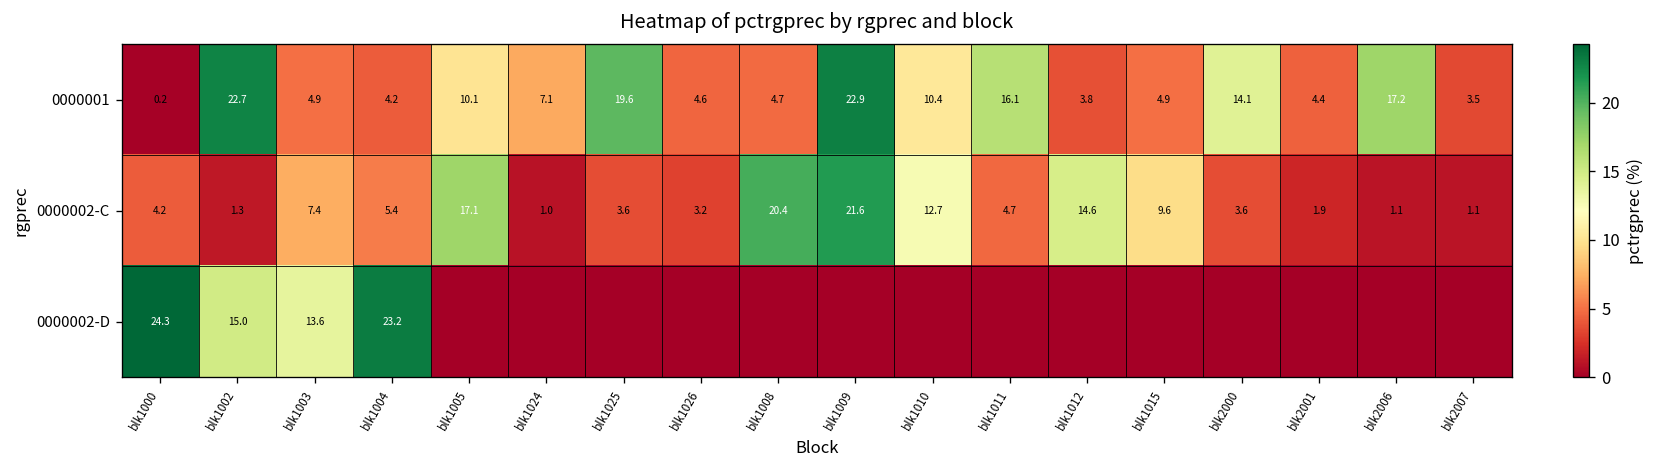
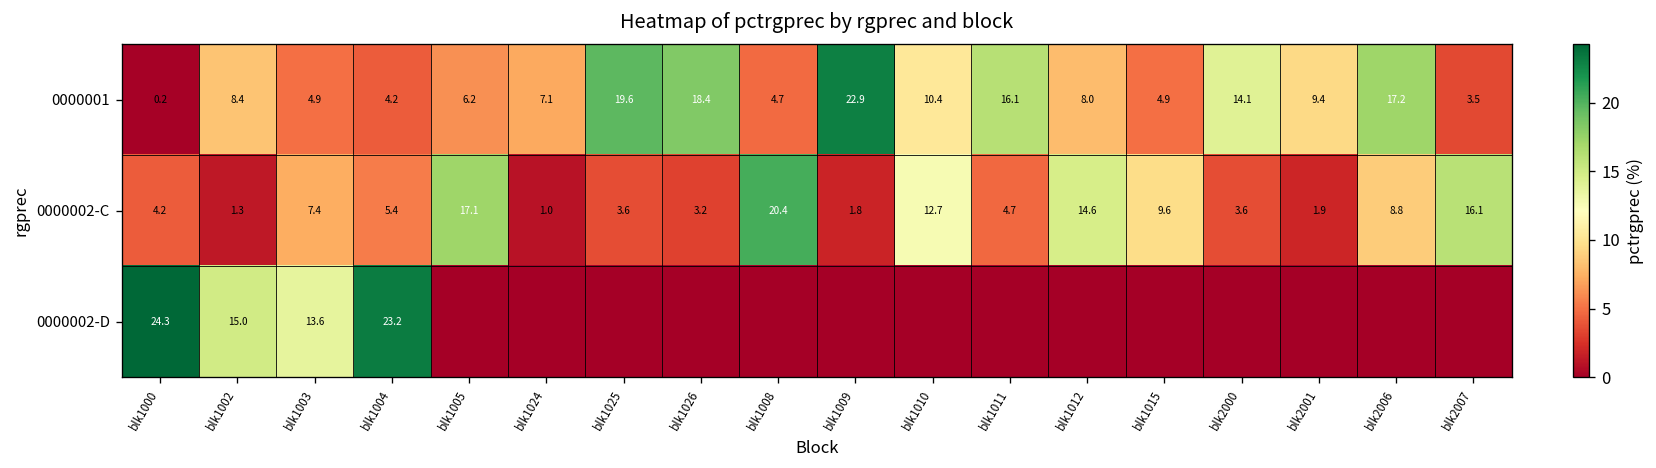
0000001, blk1002: 22.7 -> 8.4
0000001, blk1005: 10.1 -> 6.2
0000001, blk1026: 4.6 -> 18.4
0000001, blk1012: 3.8 -> 8.0
0000001, blk2001: 4.4 -> 9.4
0000002-C, blk1009: 21.6 -> 1.8
0000002-C, blk2006: 1.1 -> 8.8
0000002-C, blk2007: 1.1 -> 16.1
